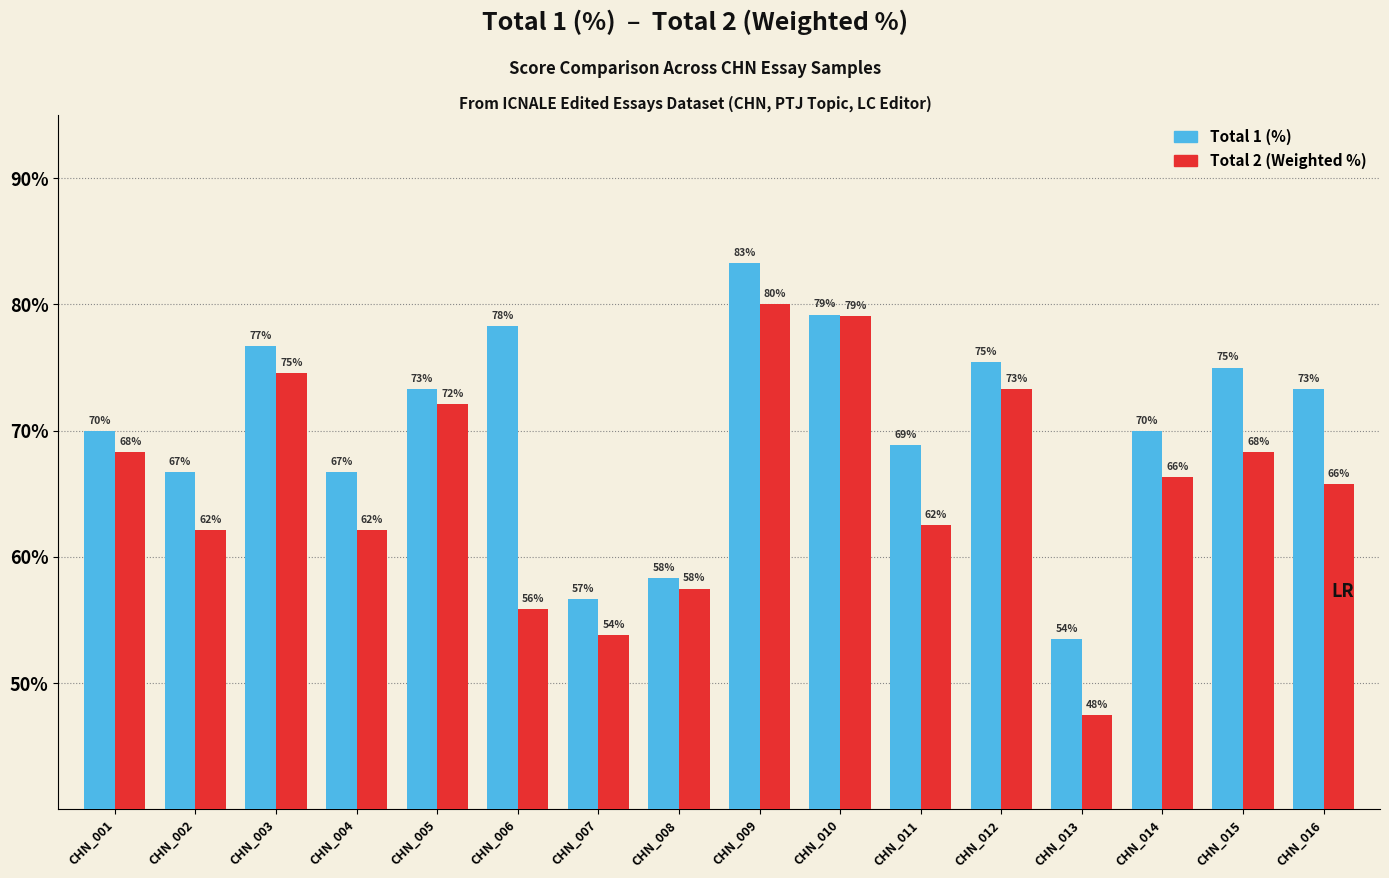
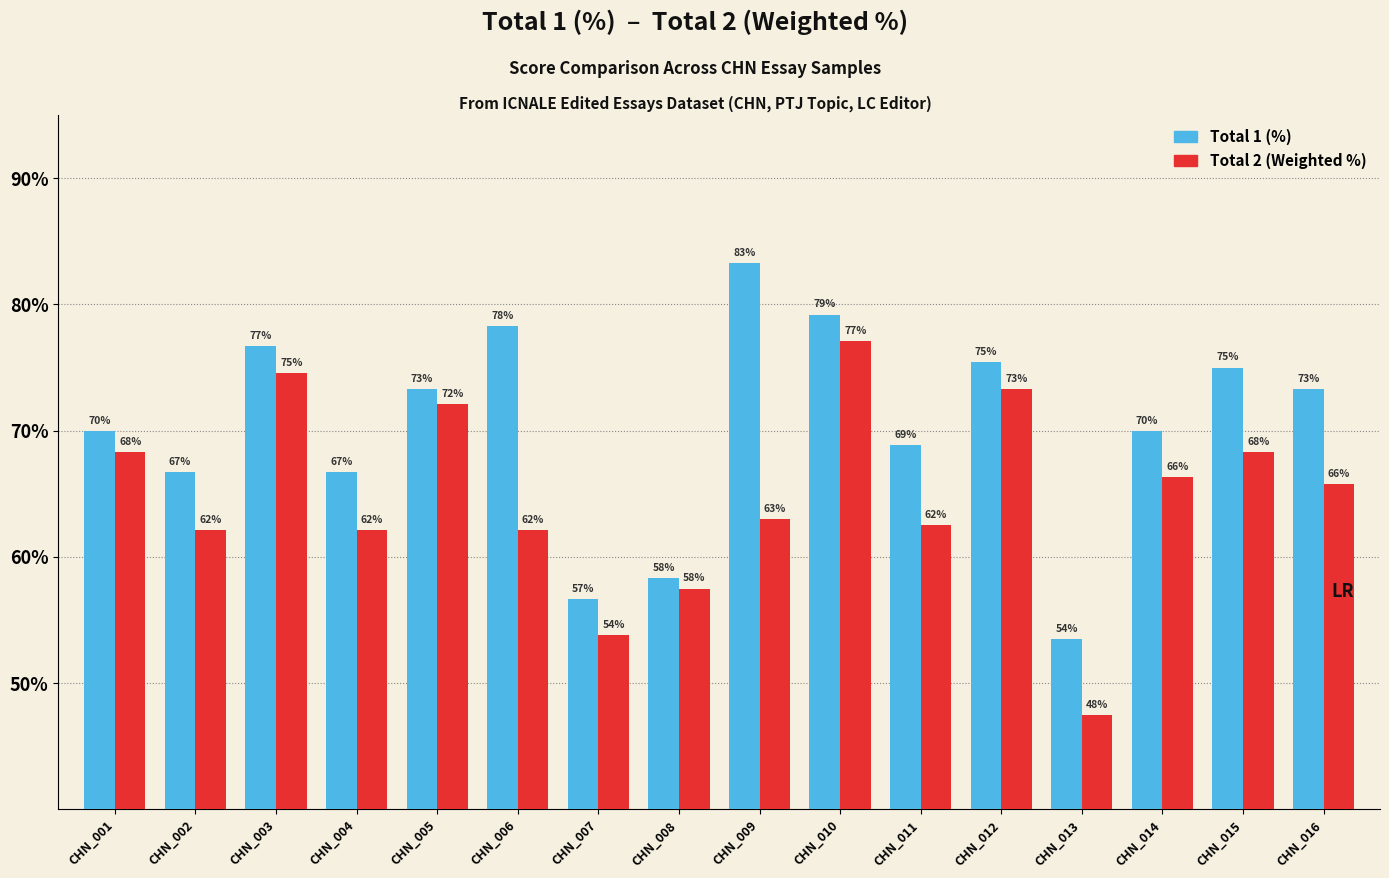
Total 2 (Weighted %), CHN_006: 56% -> 62%
Total 2 (Weighted %), CHN_009: 80% -> 63%
Total 2 (Weighted %), CHN_010: 79% -> 77%
